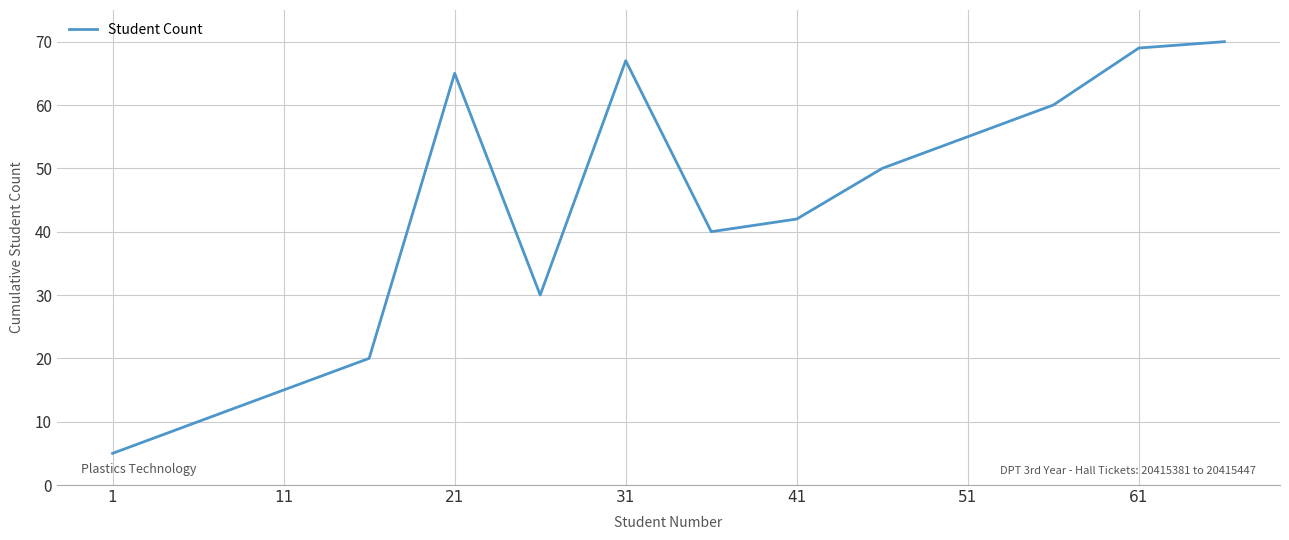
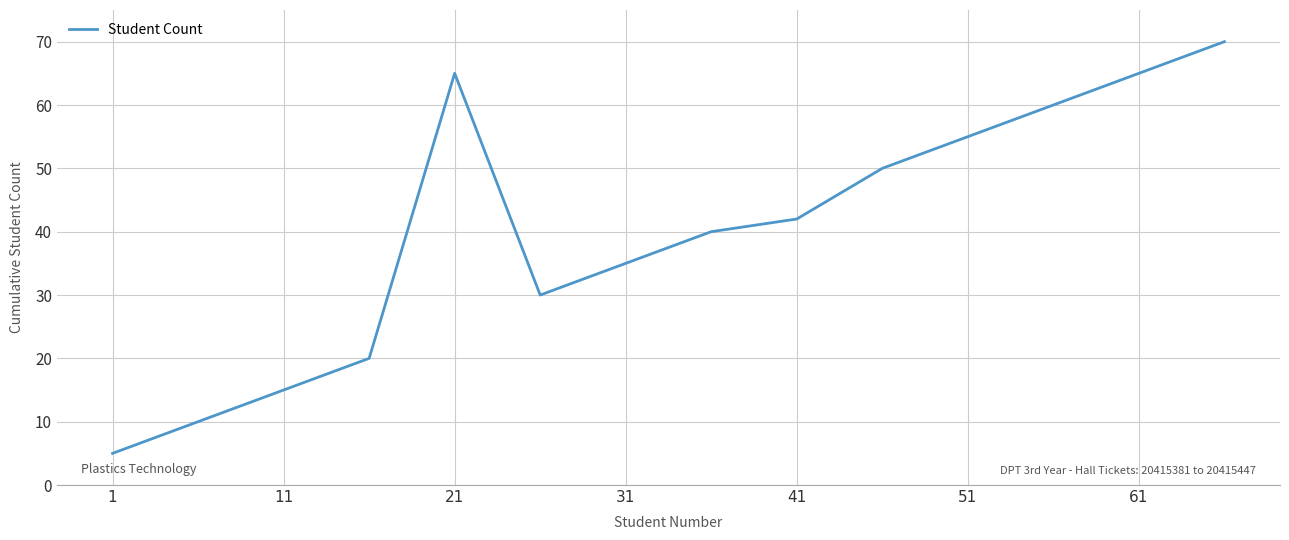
31: 67 -> 35
61: 69 -> 65
